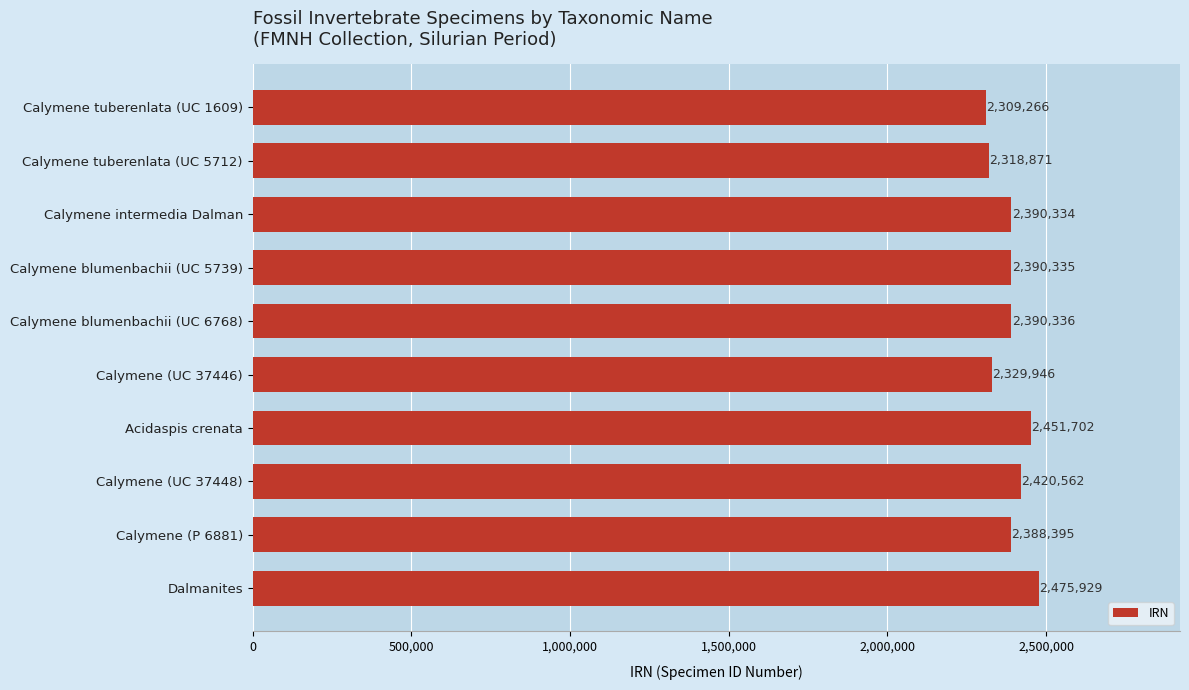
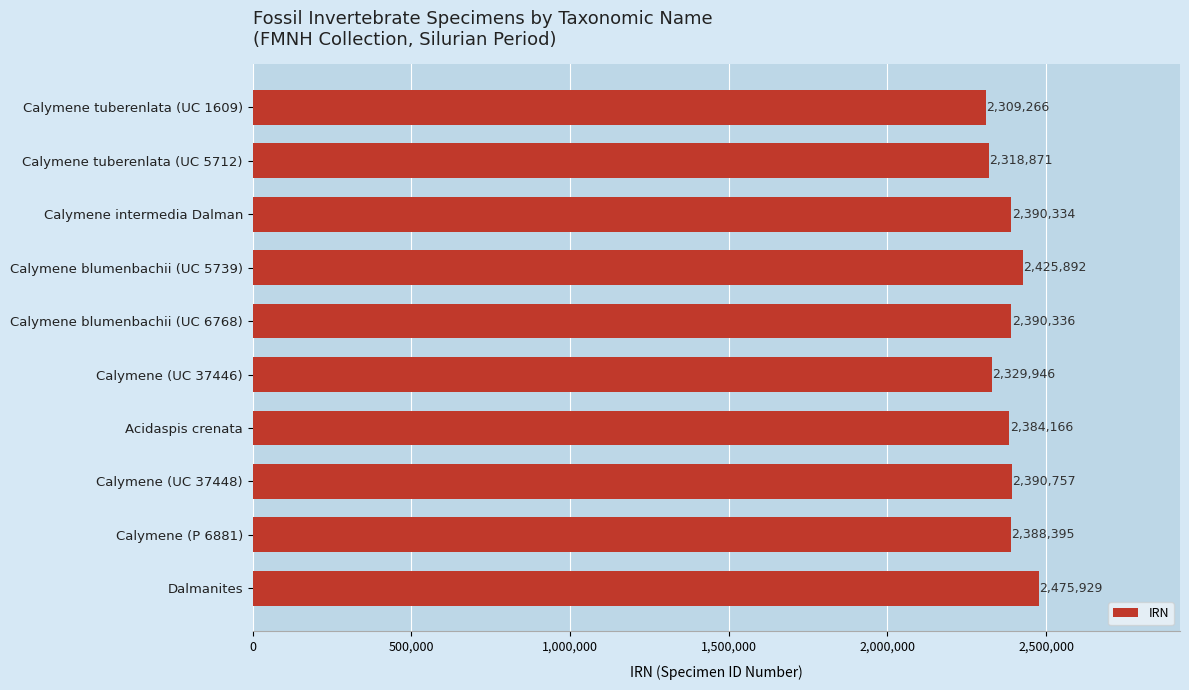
Calymene blumenbachii (UC 5739): 2,390,335 -> 2,425,892
Acidaspis crenata: 2,451,702 -> 2,384,166
Calymene (UC 37448): 2,420,562 -> 2,390,757
